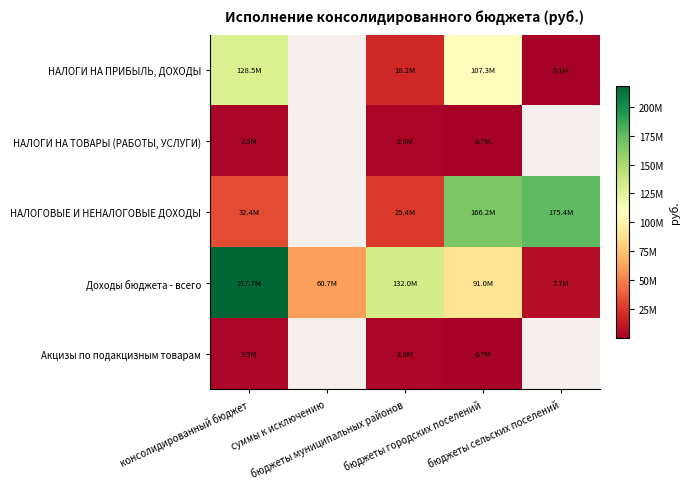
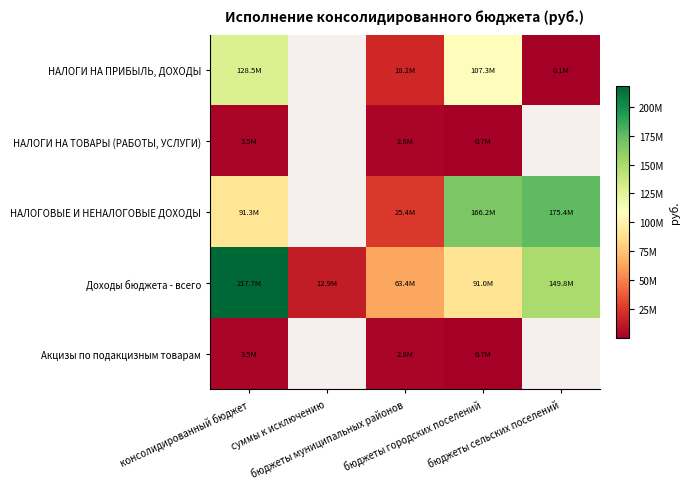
НАЛОГОВЫЕ И НЕНАЛОГОВЫЕ ДОХОДЫ, консолидированный бюджет: 32.4M -> 91.3M
Доходы бюджета - всего, суммы к исключению: 60.7M -> 12.9M
Доходы бюджета - всего, бюджеты муниципальных районов: 132.0M -> 63.4M
Доходы бюджета - всего, бюджеты сельских поселений: 7.7M -> 149.8M
